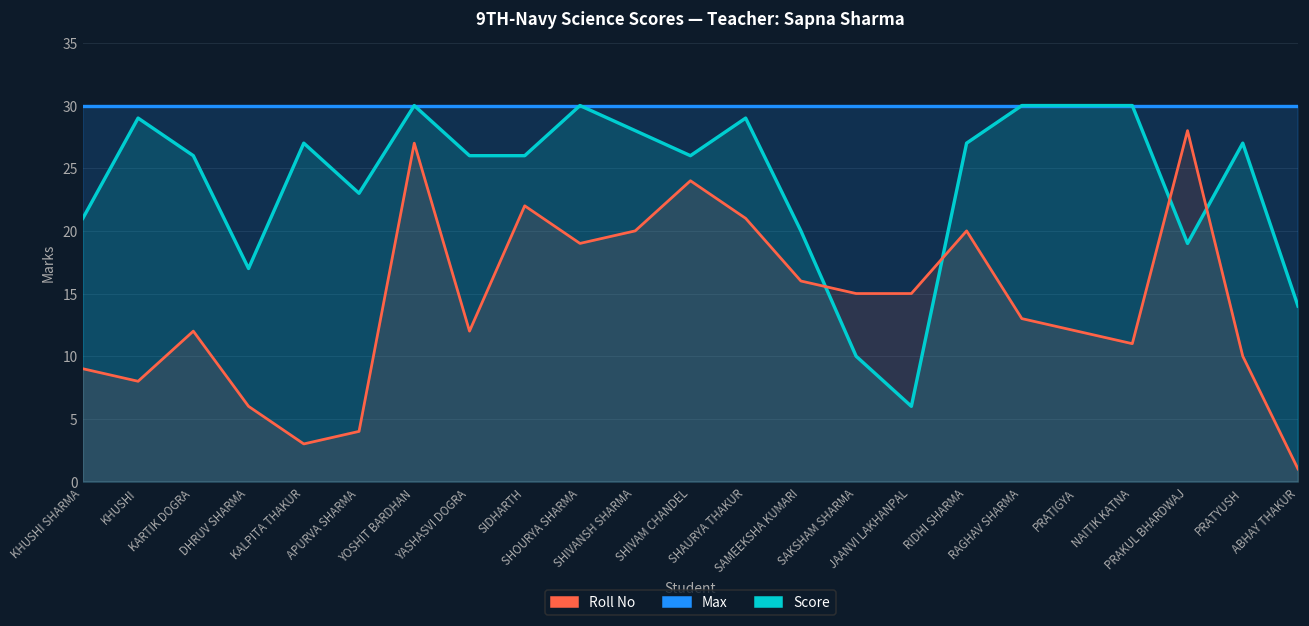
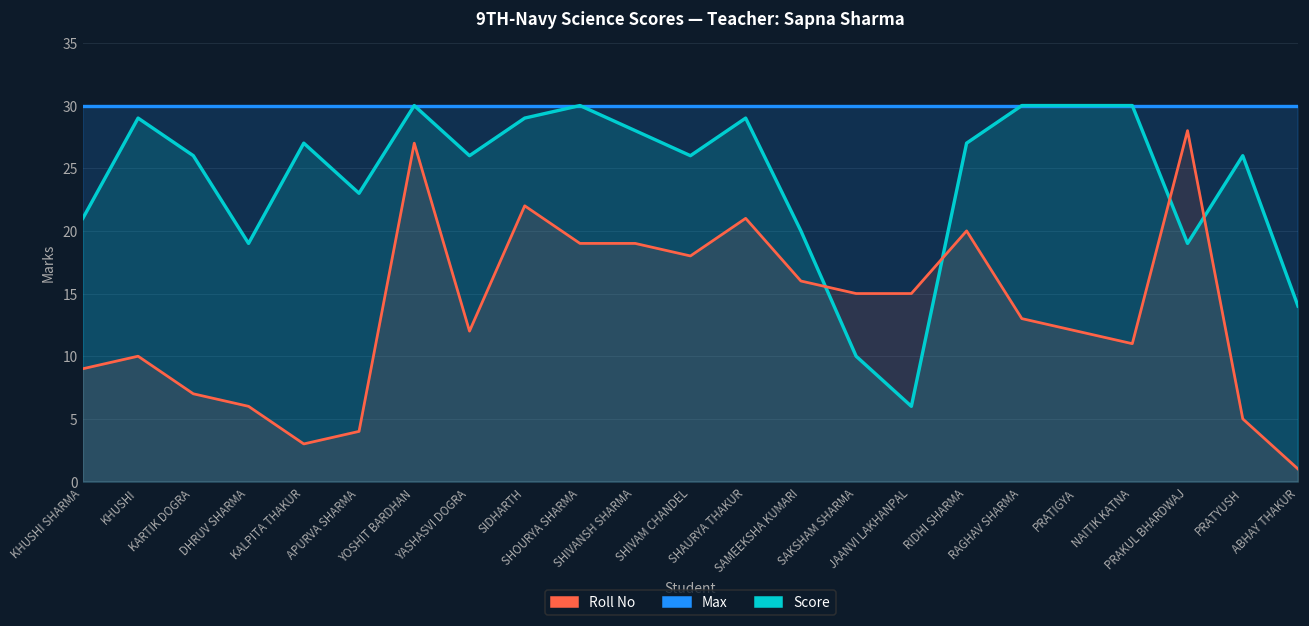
Roll No, KHUSHI: 8 -> 10
Roll No, KARTIK DOGRA: 12 -> 7
Score, DHRUV SHARMA: 17 -> 19
Score, SIDHARTH: 26 -> 29
Roll No, SHIVANSH SHARMA: 20 -> 19
Roll No, SHIVAM CHANDEL: 24 -> 18
Score, PRATYUSH: 27 -> 26
Roll No, PRATYUSH: 10 -> 5
